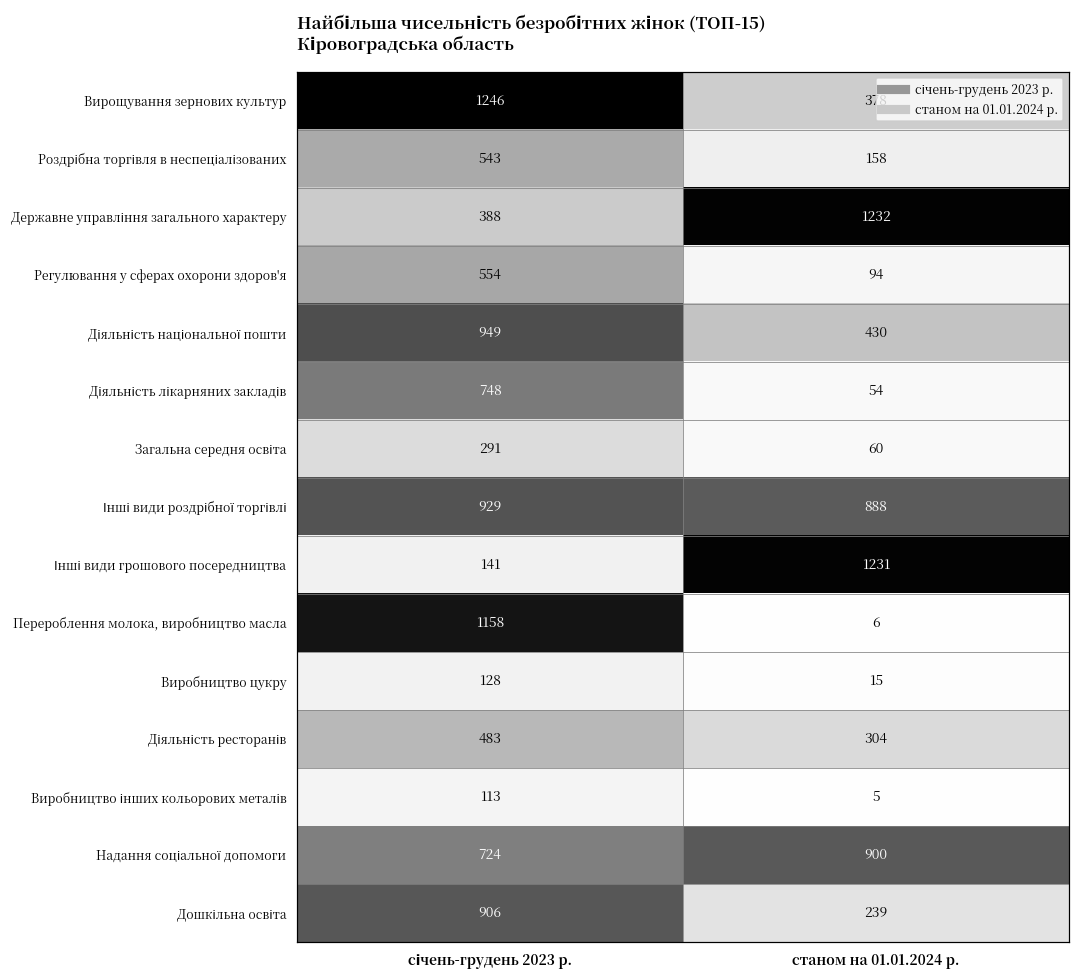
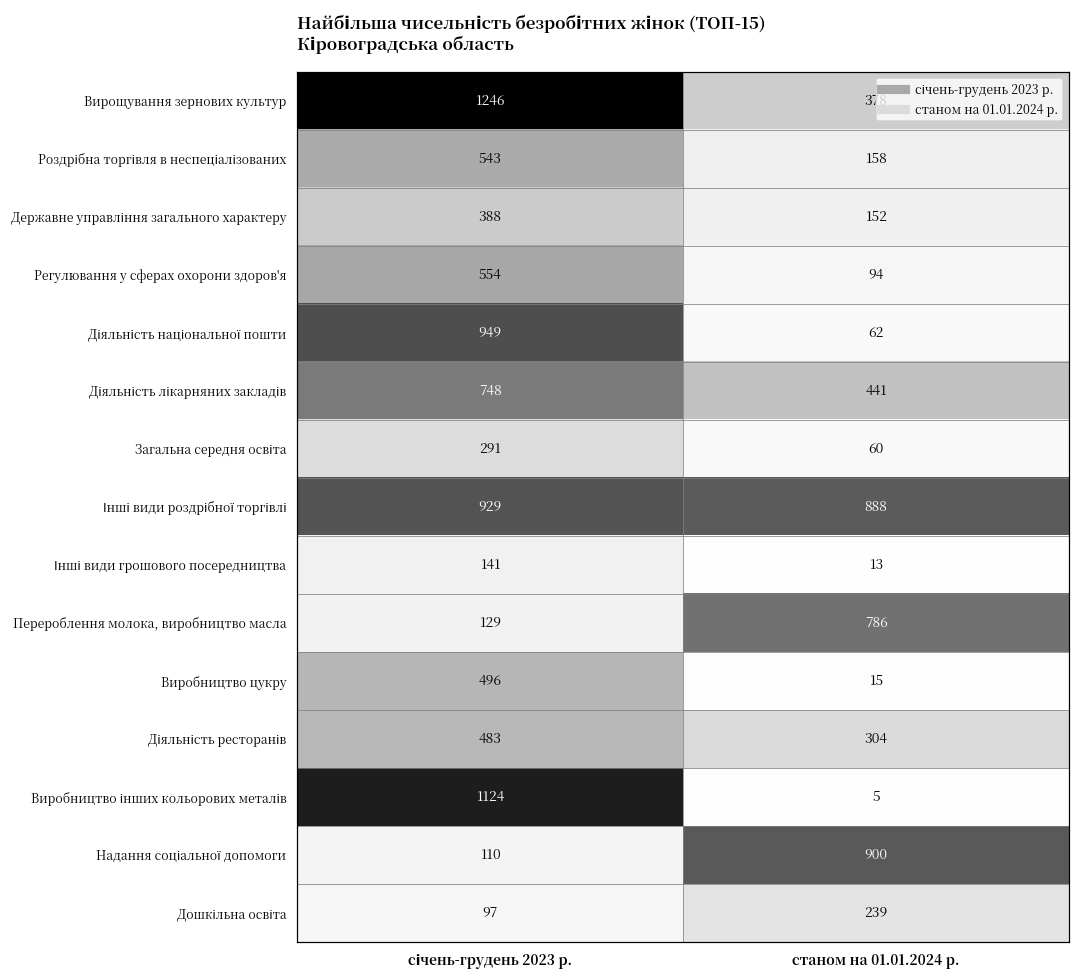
Державне управління загального характеру, станом на 01.01.2024 р.: 1232 -> 152
Діяльність національної пошти, станом на 01.01.2024 р.: 430 -> 62
Діяльність лікарняних закладів, станом на 01.01.2024 р.: 54 -> 441
Інші види грошового посередництва, станом на 01.01.2024 р.: 1231 -> 13
Перероблення молока, виробництво масла, січень-грудень 2023 р.: 1158 -> 129
Перероблення молока, виробництво масла, станом на 01.01.2024 р.: 6 -> 786
Виробництво цукру, січень-грудень 2023 р.: 128 -> 496
Виробництво інших кольорових металів, січень-грудень 2023 р.: 113 -> 1124
Надання соціальної допомоги, січень-грудень 2023 р.: 724 -> 110
Дошкільна освіта, січень-грудень 2023 р.: 906 -> 97
